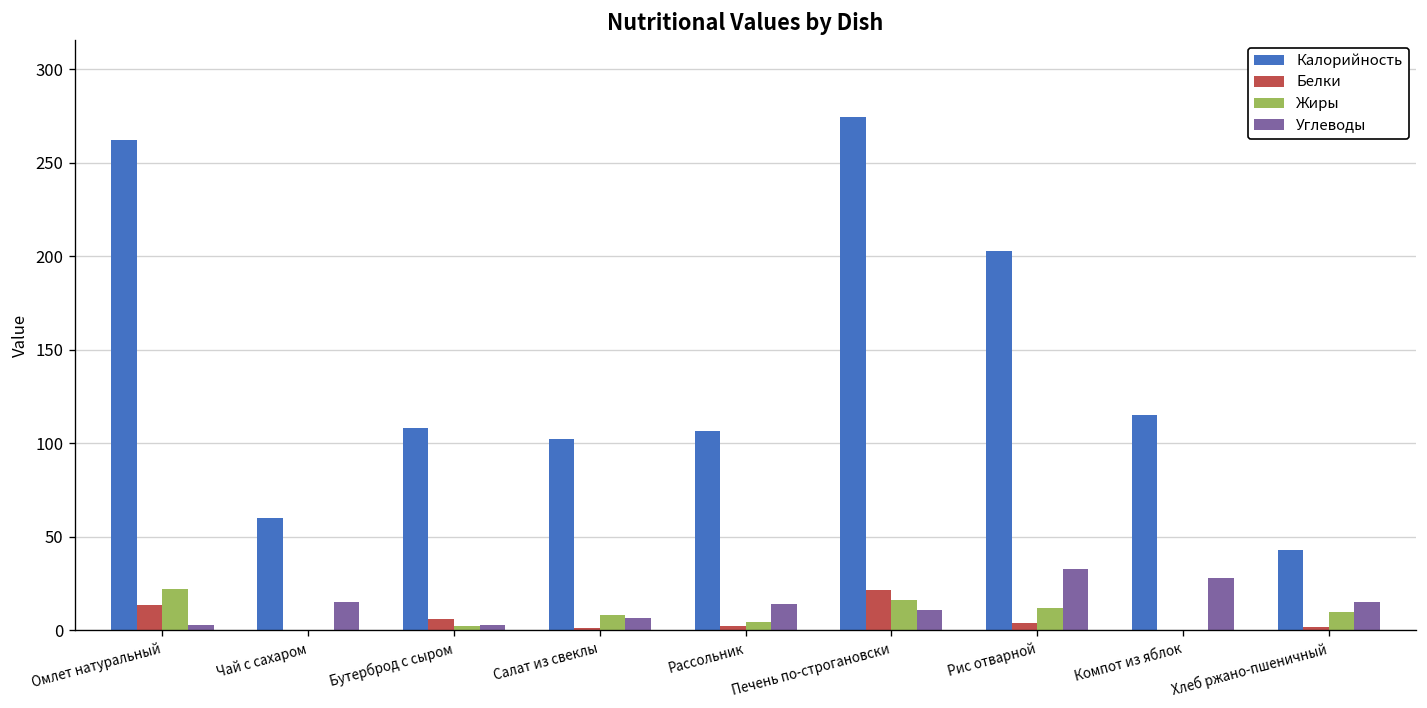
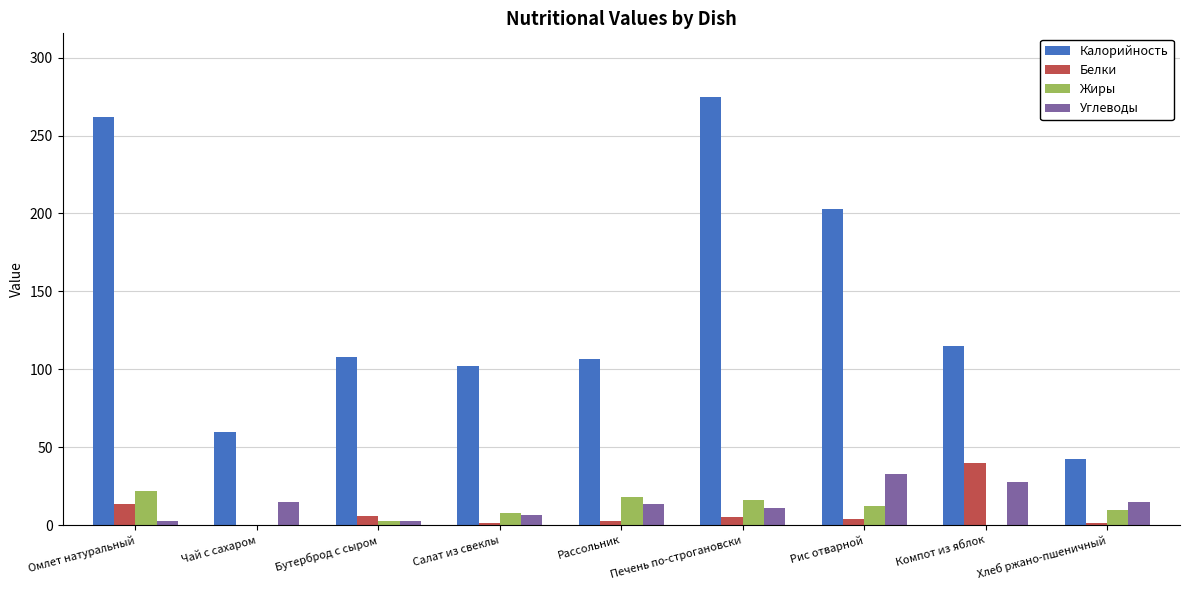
Жиры, Рассольник: 5 -> 18
Белки, Печень по-строгановски: 22 -> 5
Белки, Компот из яблок: 0 -> 40
